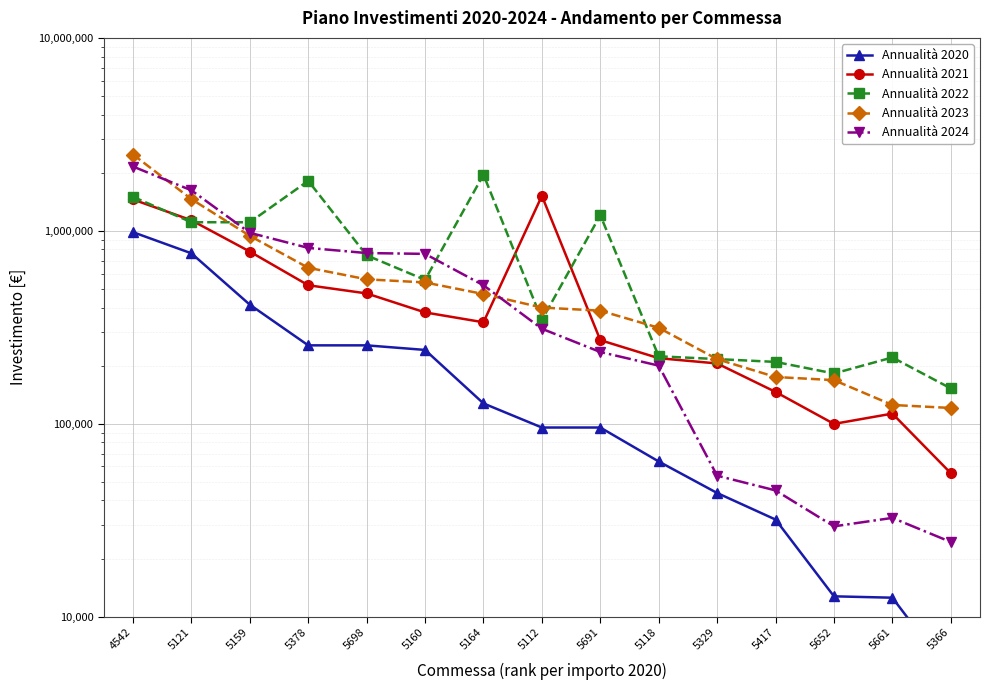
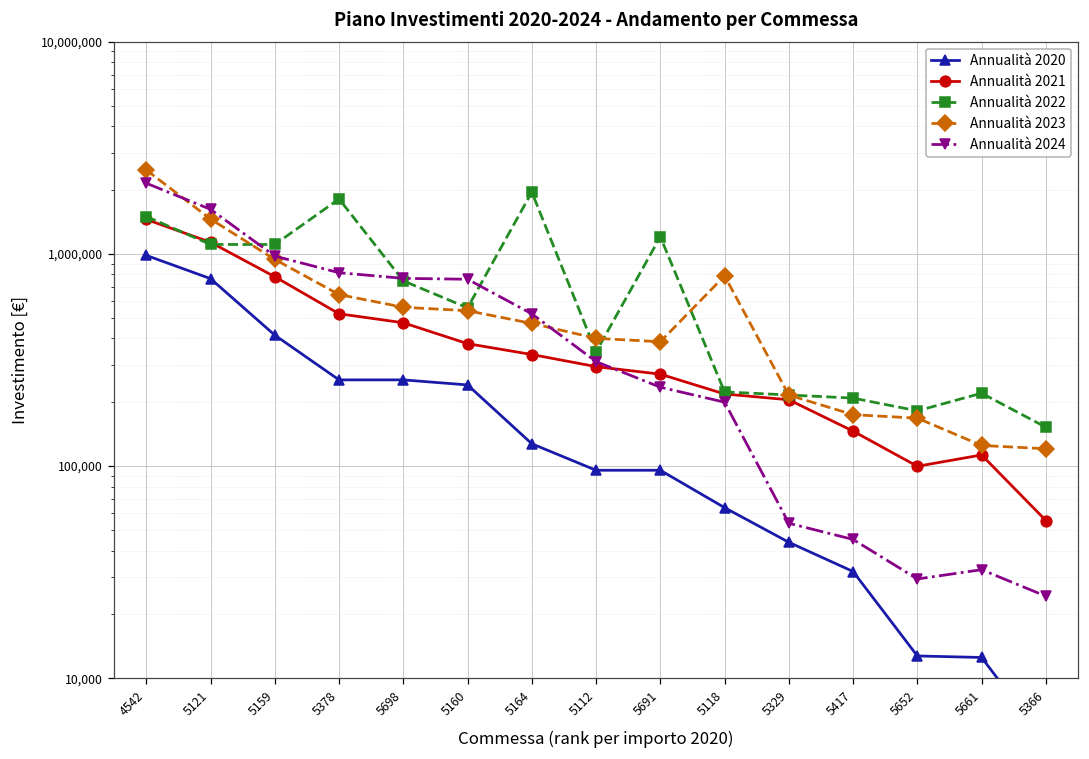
Annualità 2021, 5112: 1,500,000 -> 290,000
Annualità 2023, 5118: 310,000 -> 790,000
